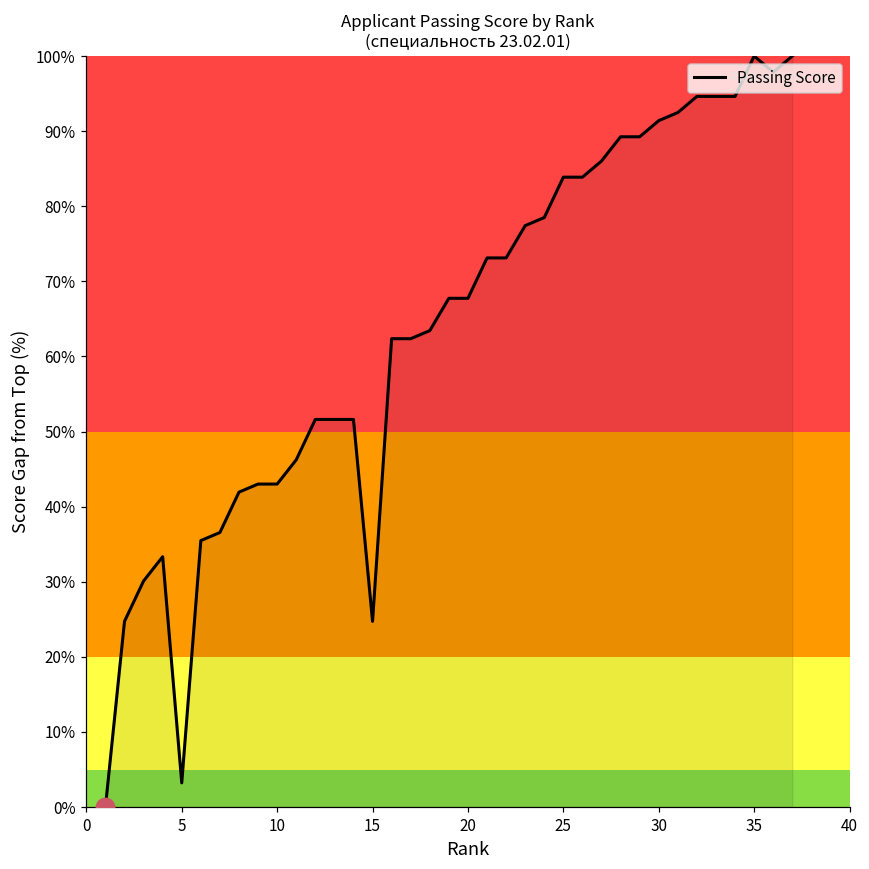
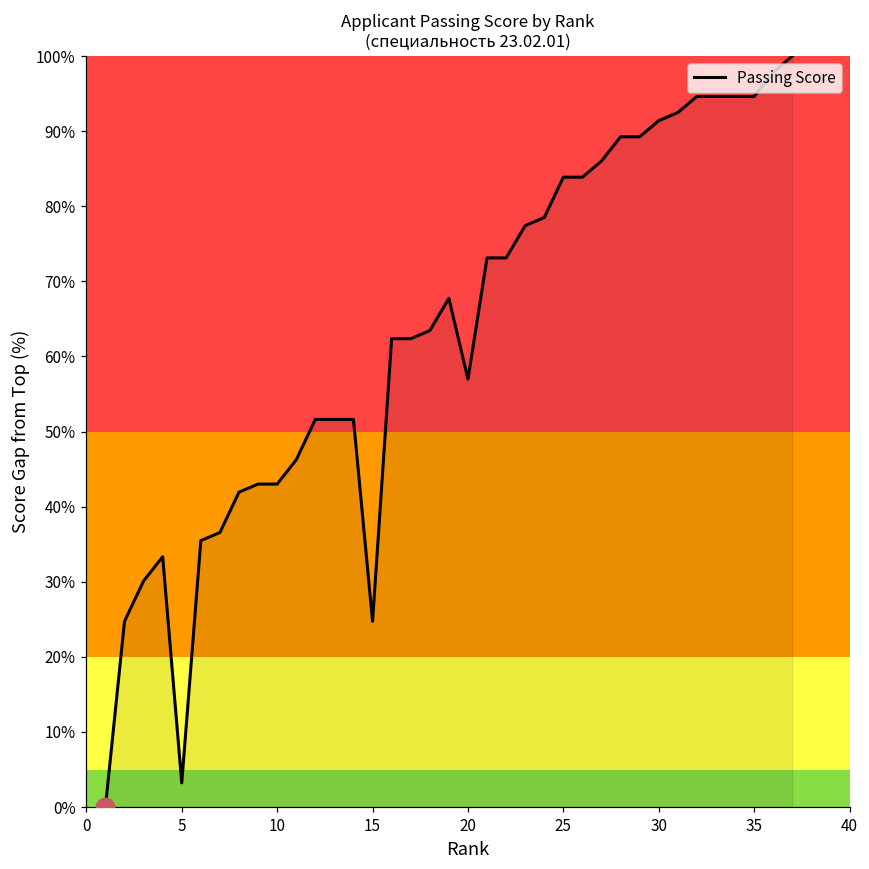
Passing Score, 20: 68% -> 57%
Passing Score, 35: 100% -> 95%
